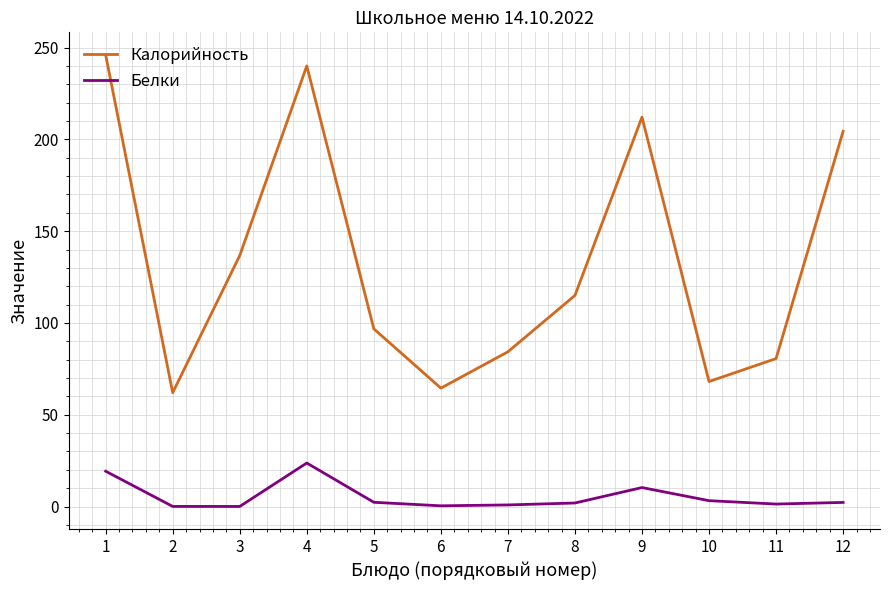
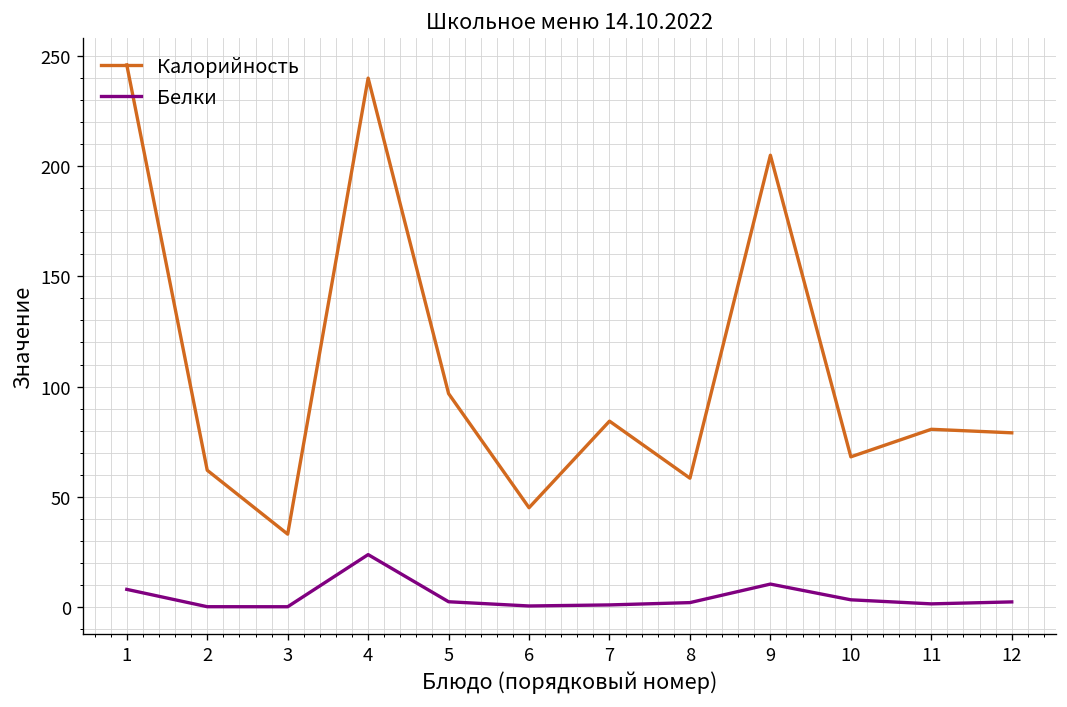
Белки, 1: 19 -> 8
Калорийность, 3: 137 -> 33
Калорийность, 6: 65 -> 45
Калорийность, 8: 115 -> 58
Калорийность, 9: 212 -> 205
Калорийность, 12: 204 -> 79
